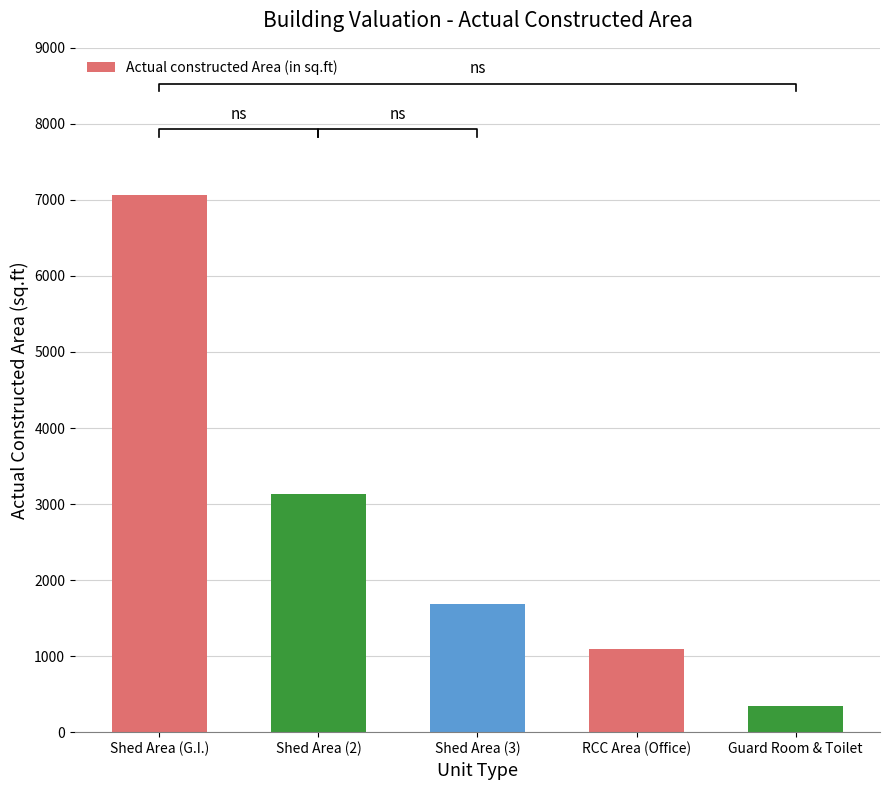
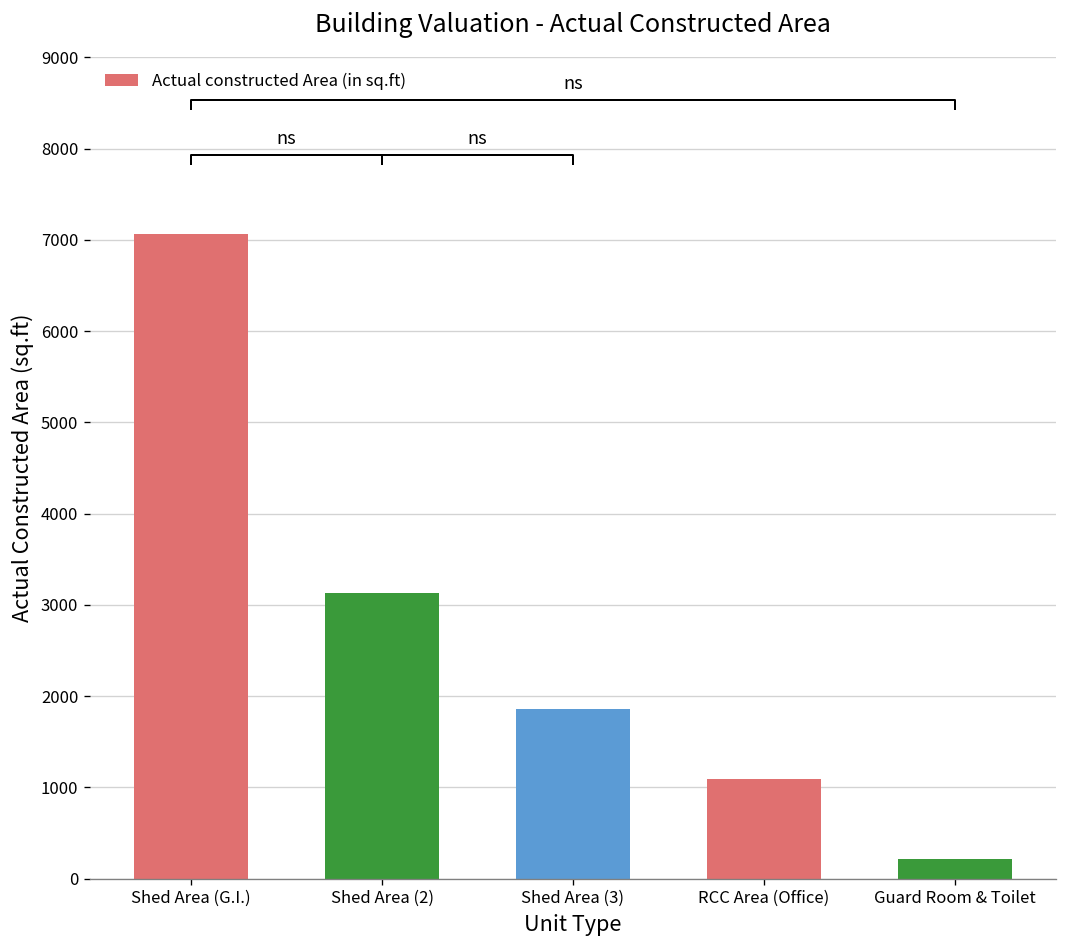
Actual constructed Area (in sq.ft), Shed Area (3): 1700 -> 1900
Actual constructed Area (in sq.ft), Guard Room & Toilet: 300 -> 200
